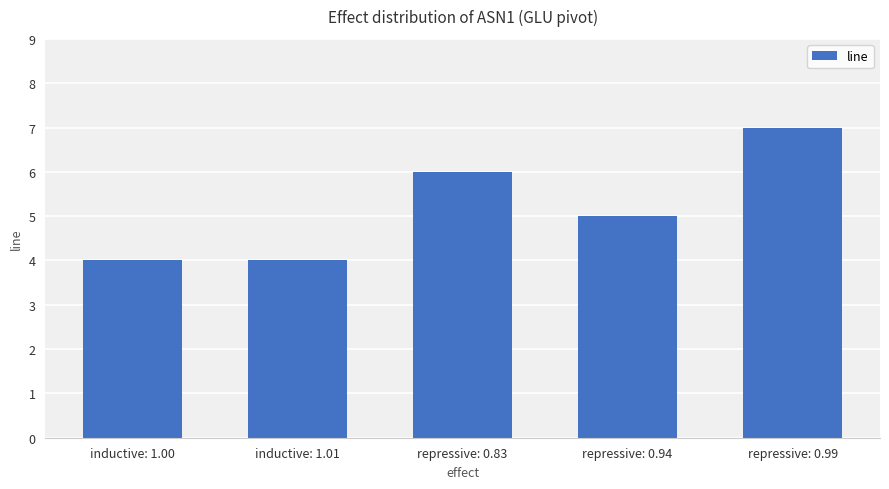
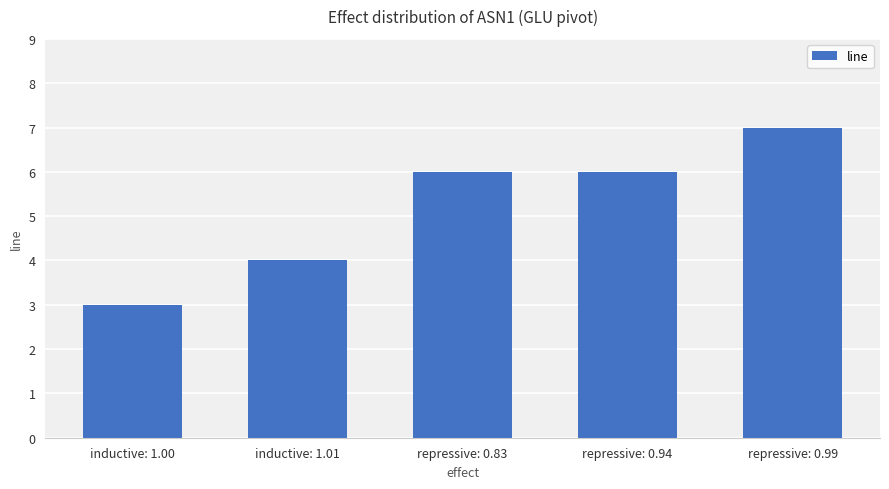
inductive: 1.00: 4 -> 3
repressive: 0.94: 5 -> 6
